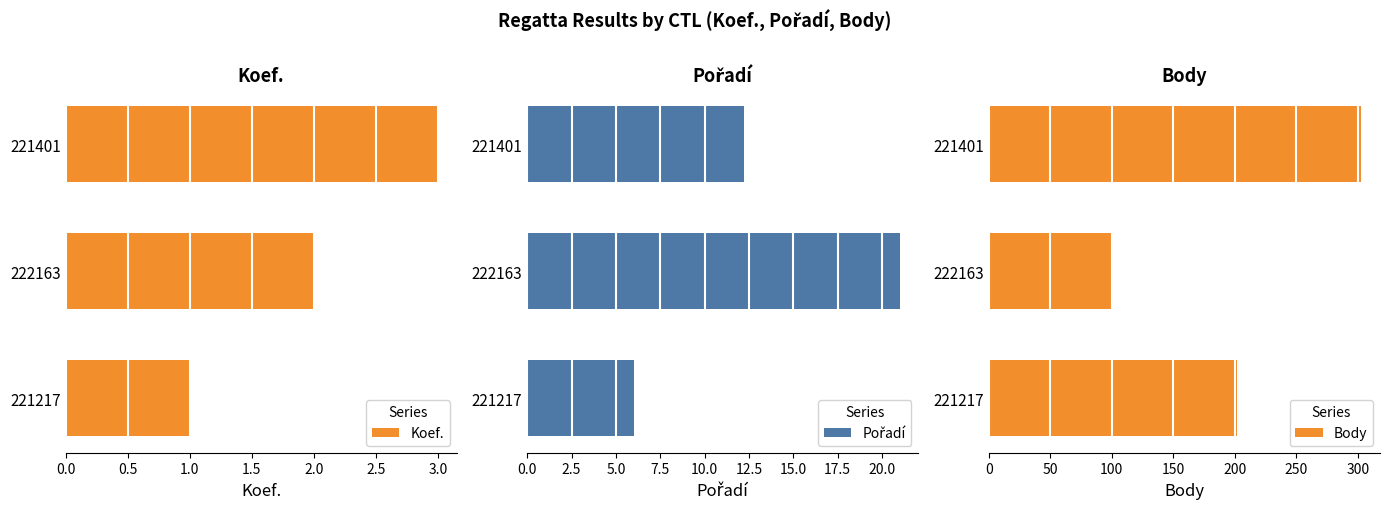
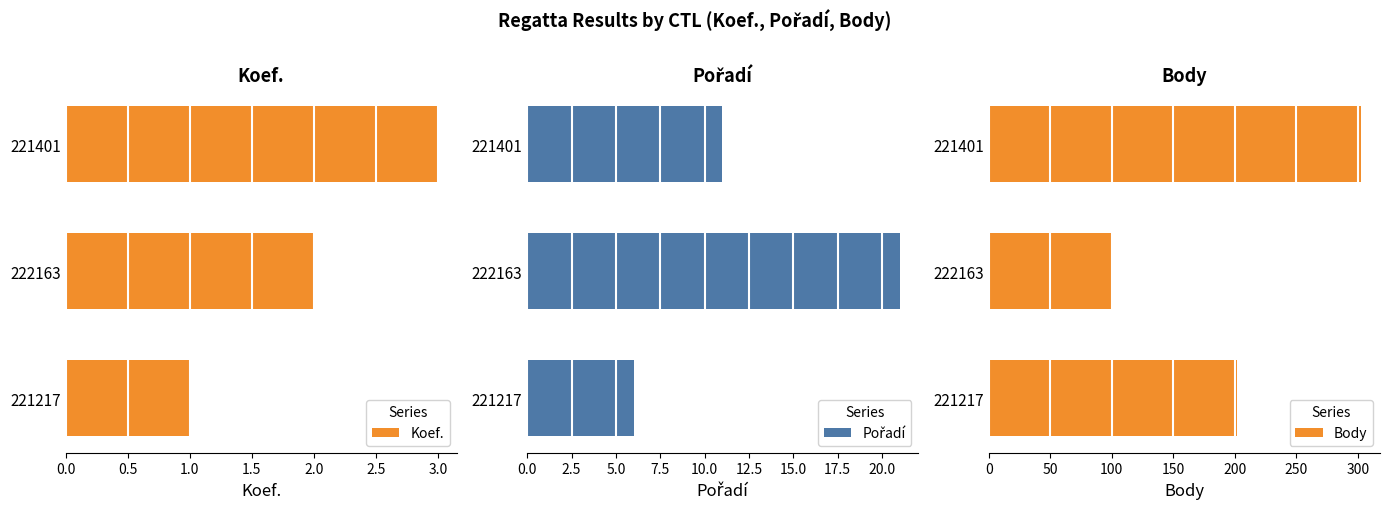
Pořadí, 221401: 12.2 -> 11.0
